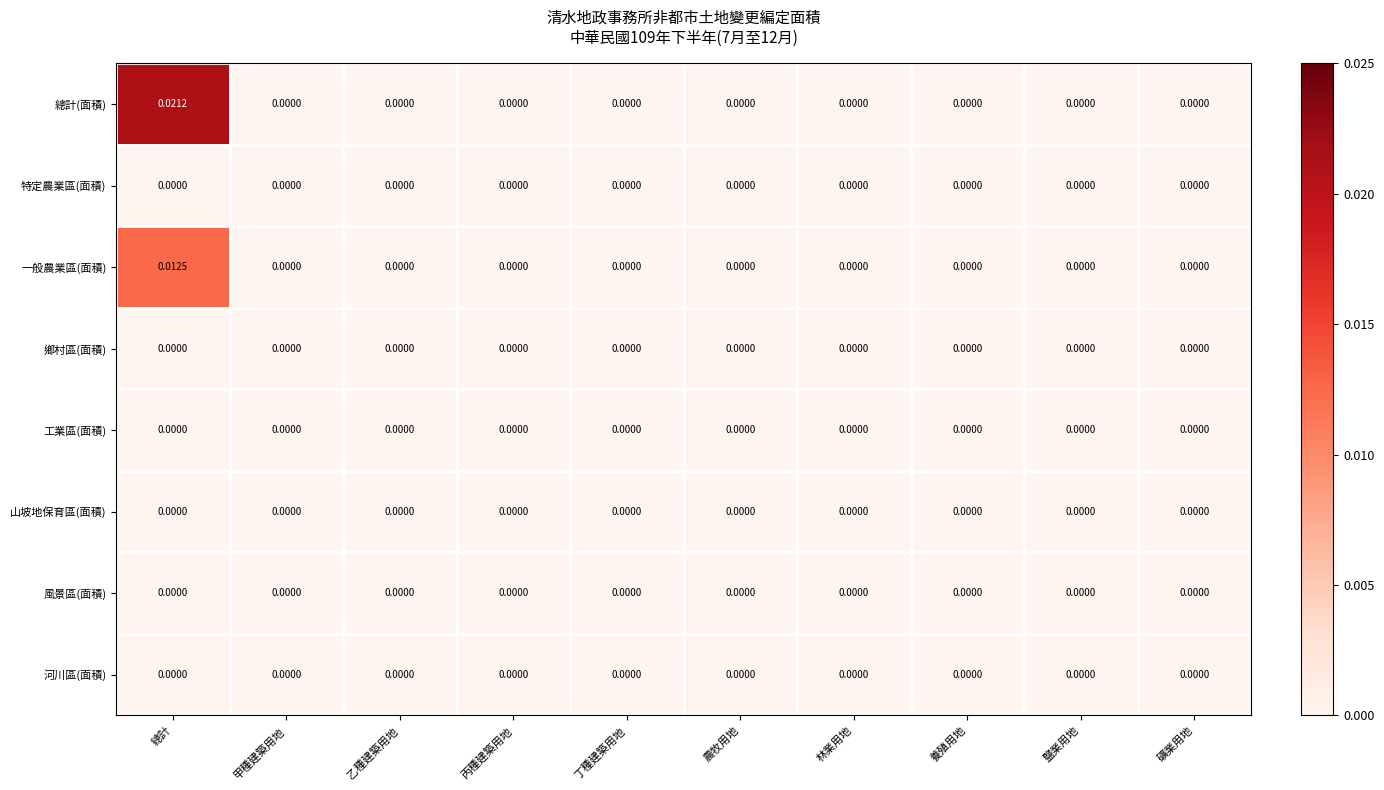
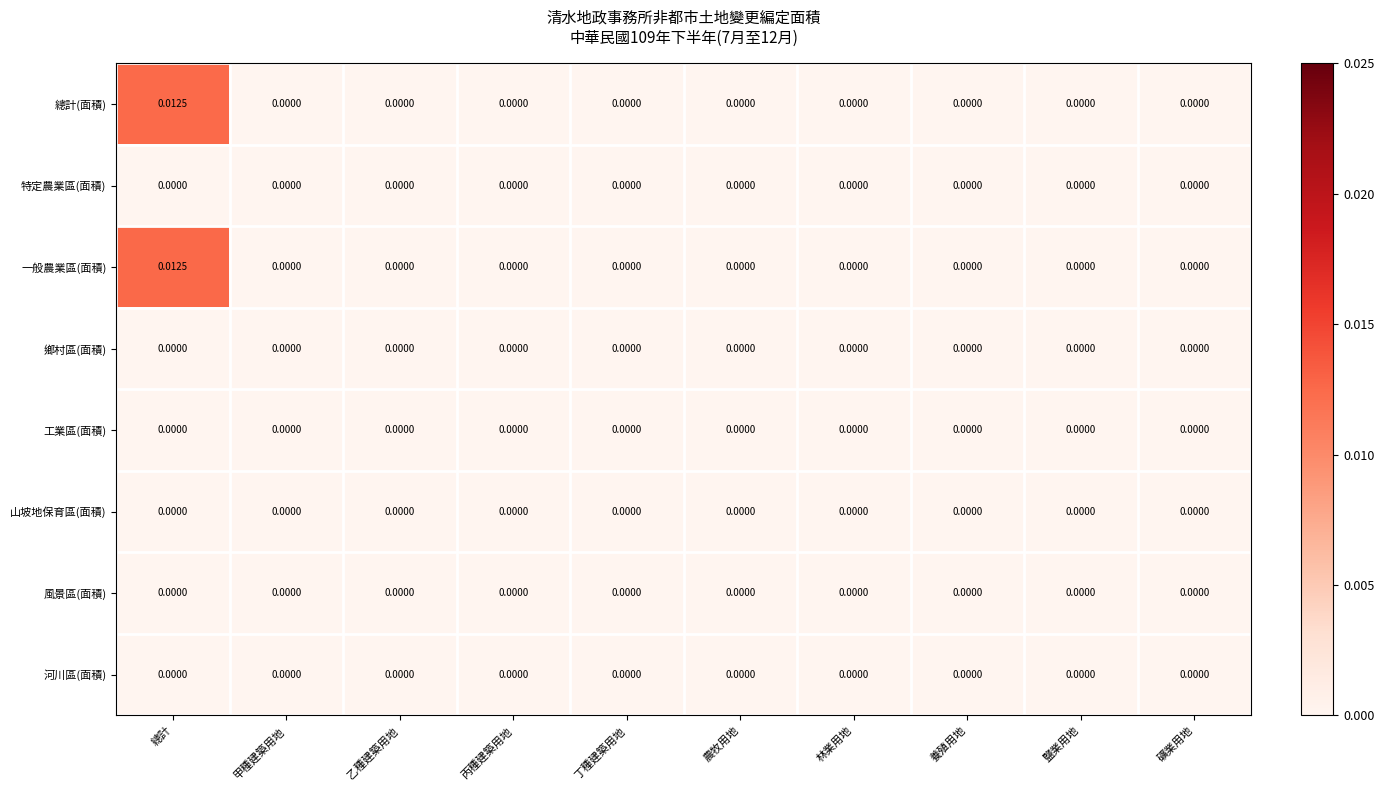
總計(面積), 總計: 0.0212 -> 0.0125
